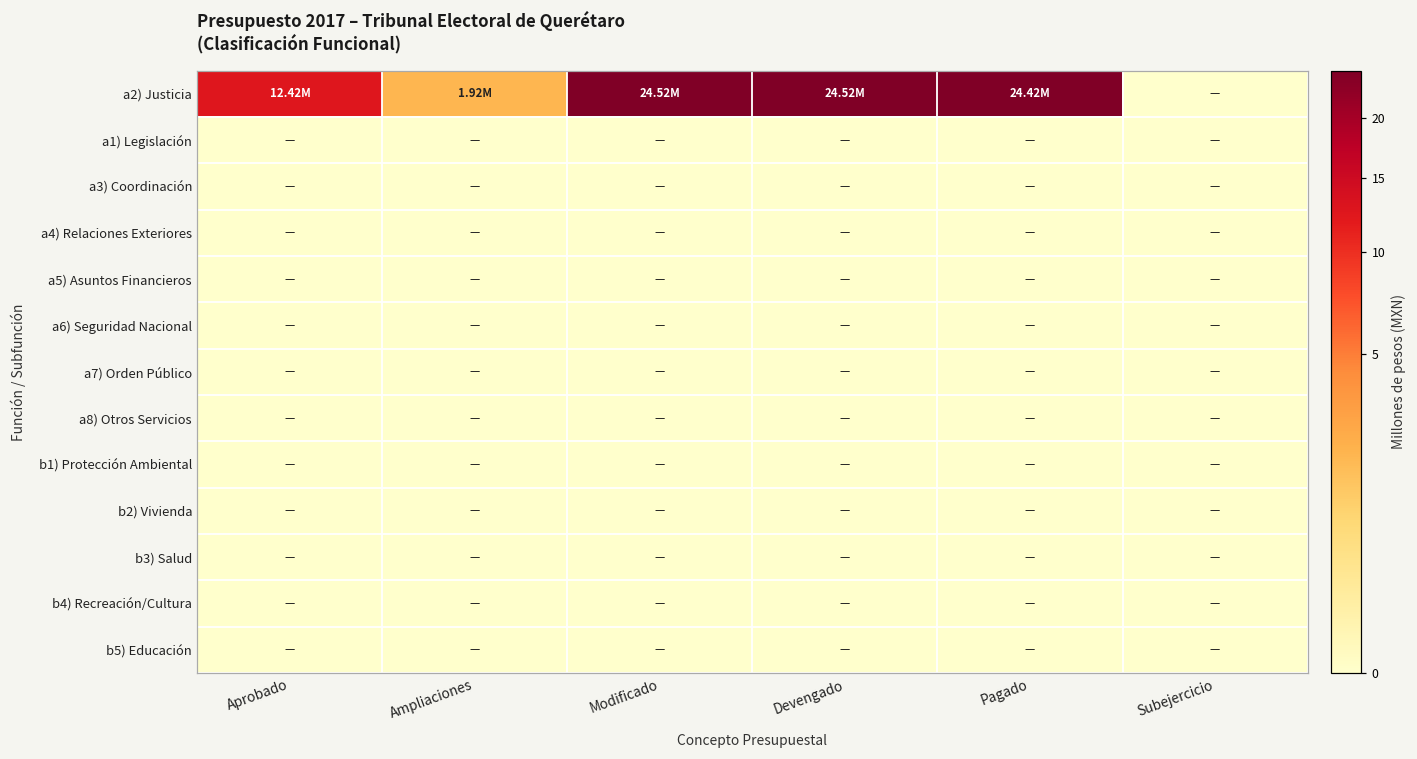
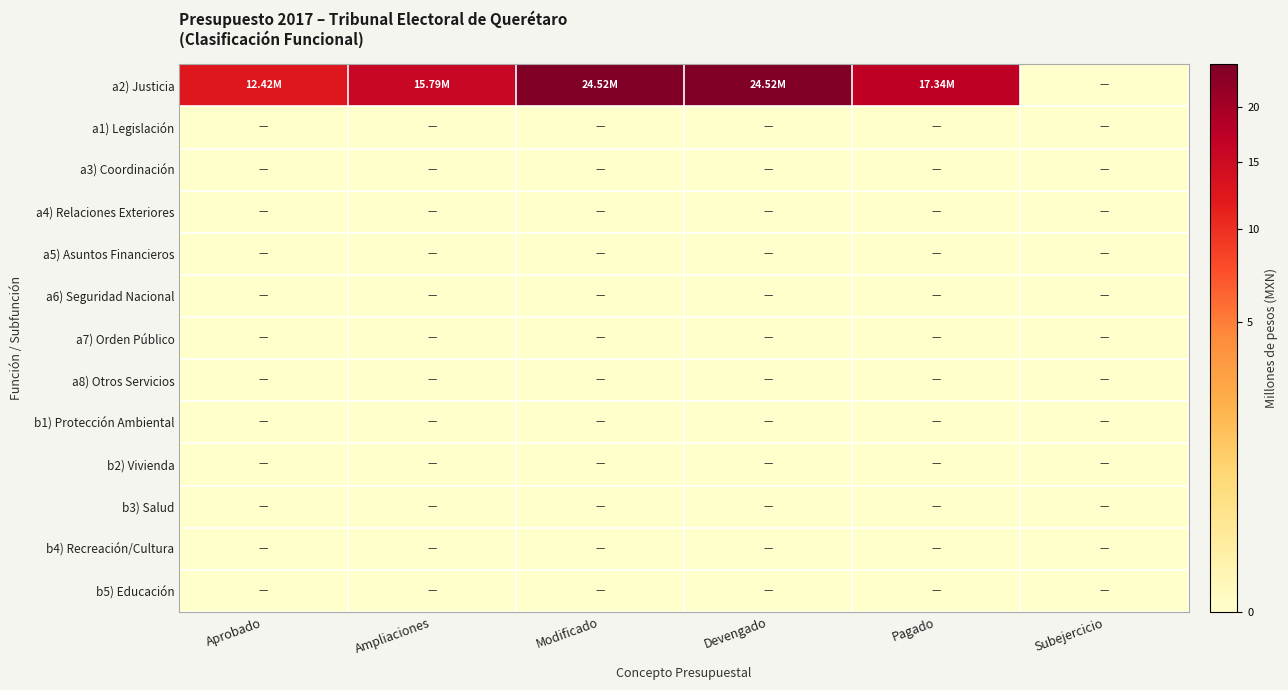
a2) Justicia, Ampliaciones: 1.92M -> 15.79M
a2) Justicia, Pagado: 24.42M -> 17.34M
